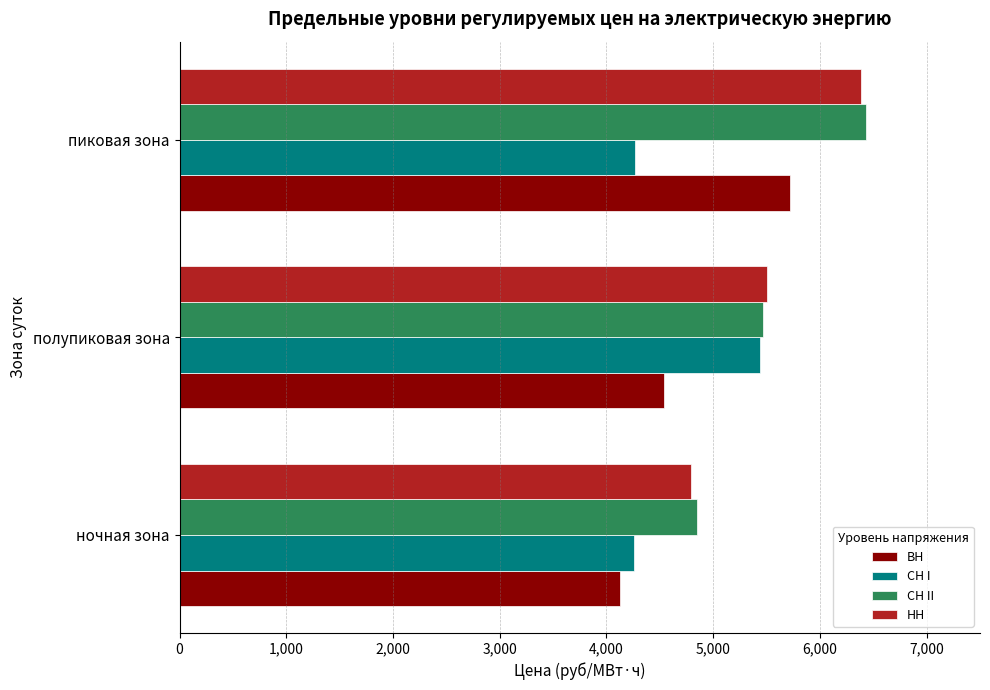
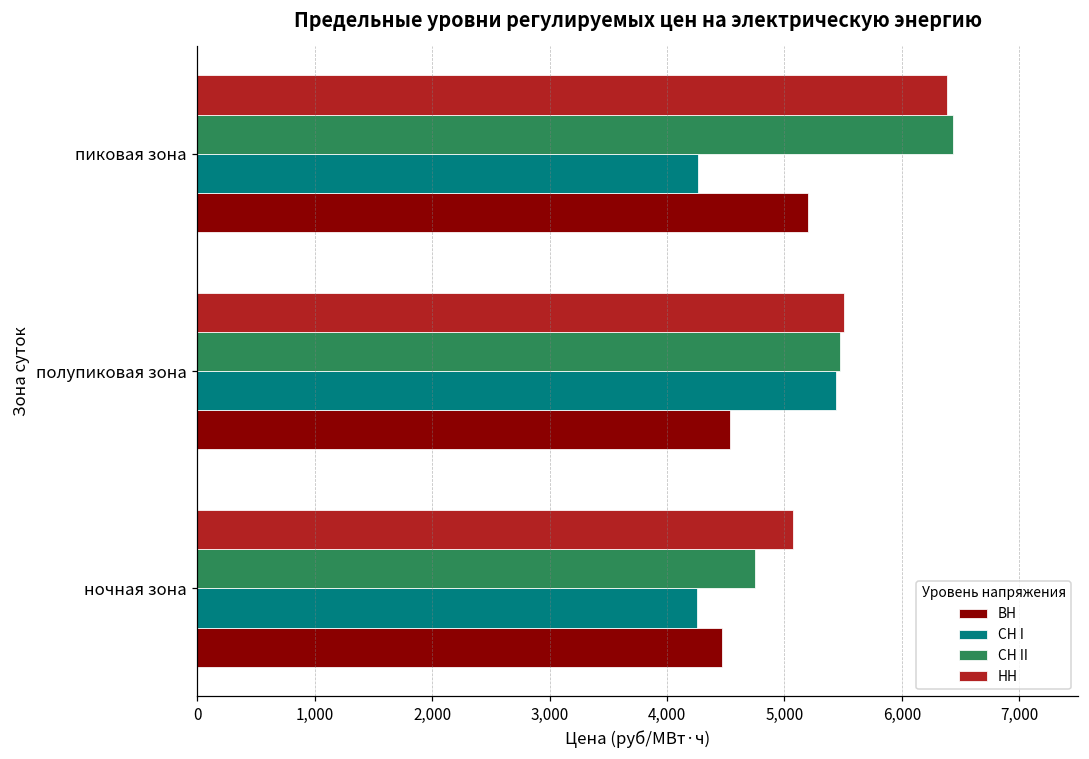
ВН, пиковая зона: 5,720 -> 5,200
НН, ночная зона: 4,790 -> 5,080
СН II, ночная зона: 4,850 -> 4,750
ВН, ночная зона: 4,130 -> 4,470
